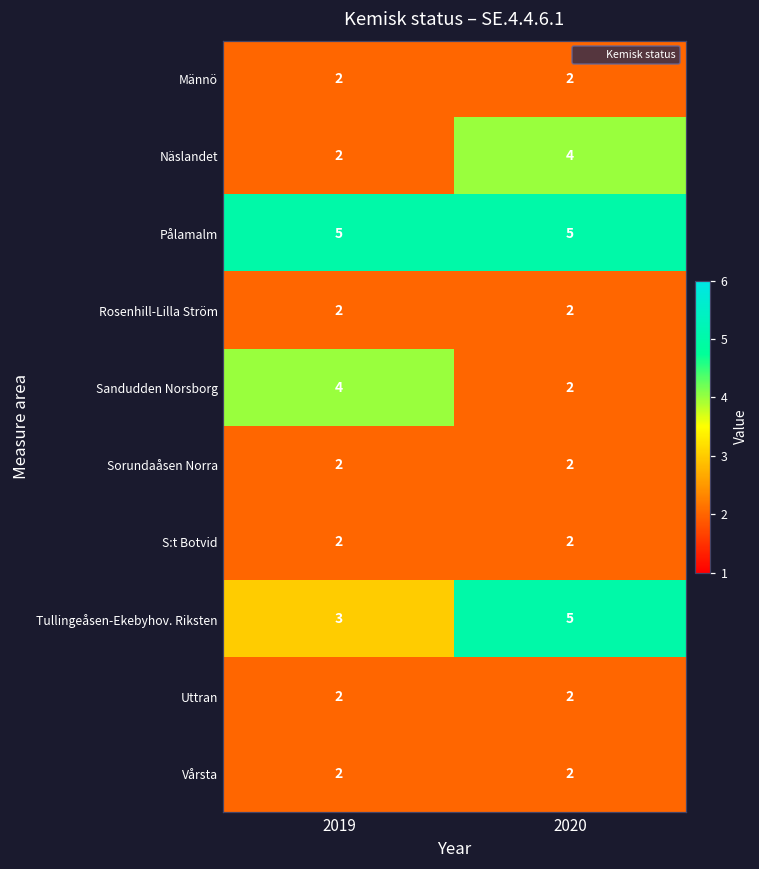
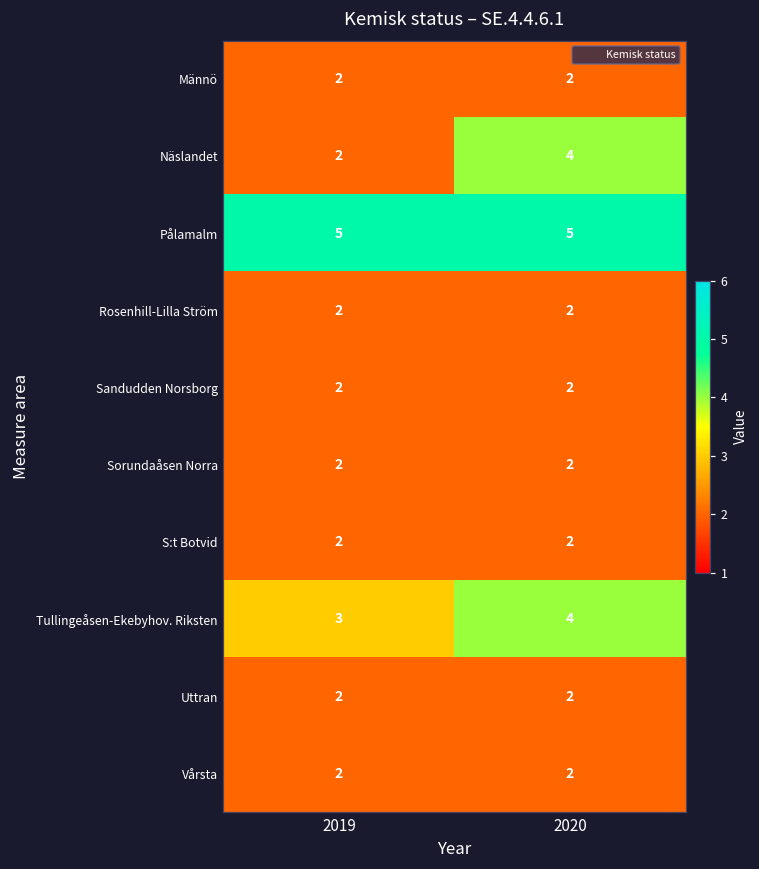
Sandudden Norsborg, 2019: 4 -> 2
Tullingeåsen-Ekebyhov. Riksten, 2020: 5 -> 4
